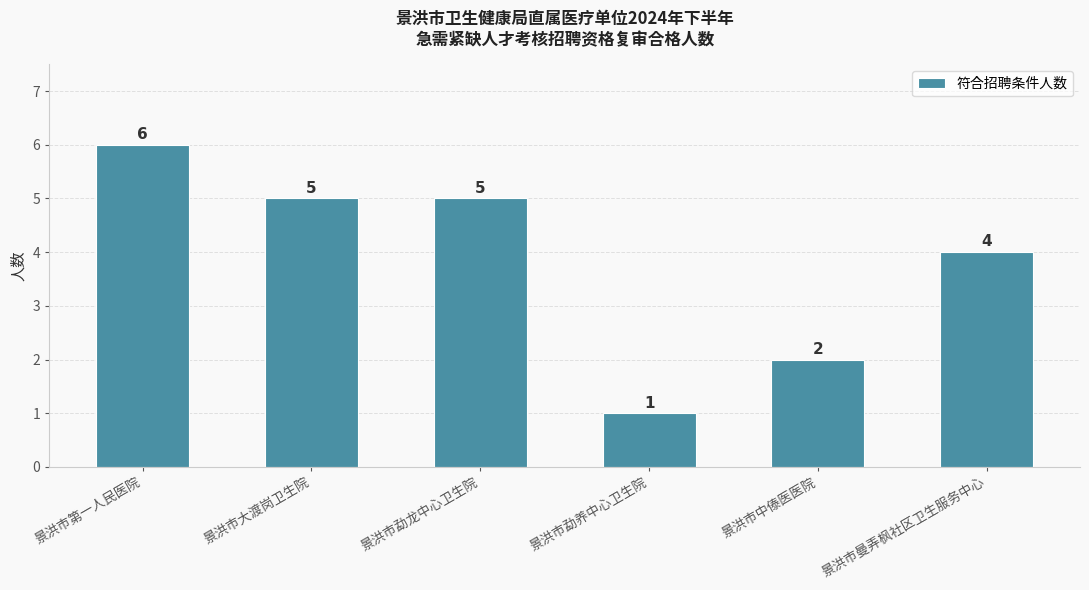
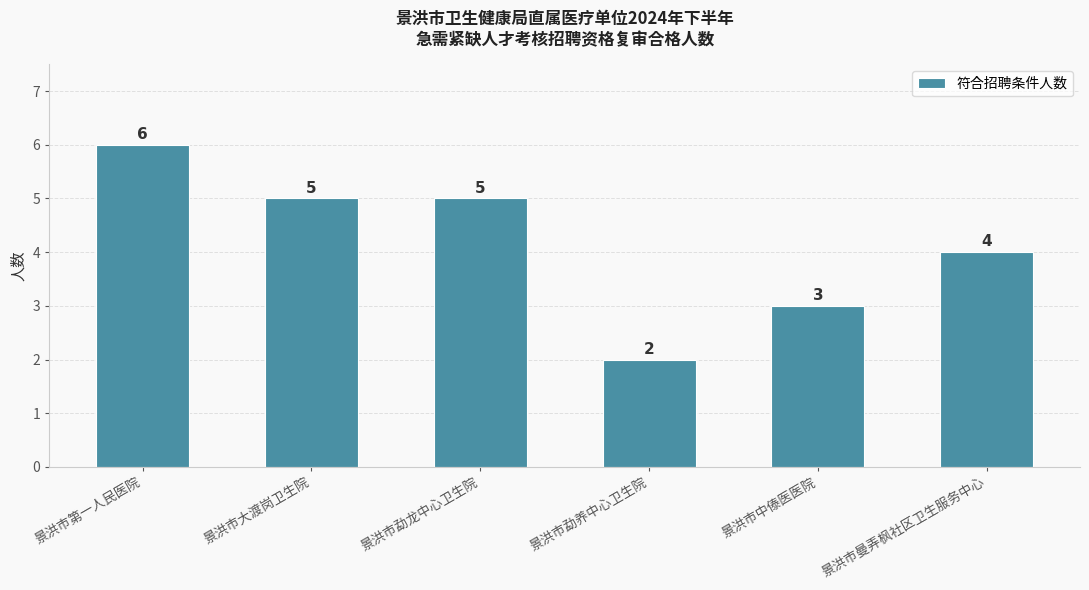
景洪市勐养中心卫生院: 1 -> 2
景洪市中傣医医院: 2 -> 3
